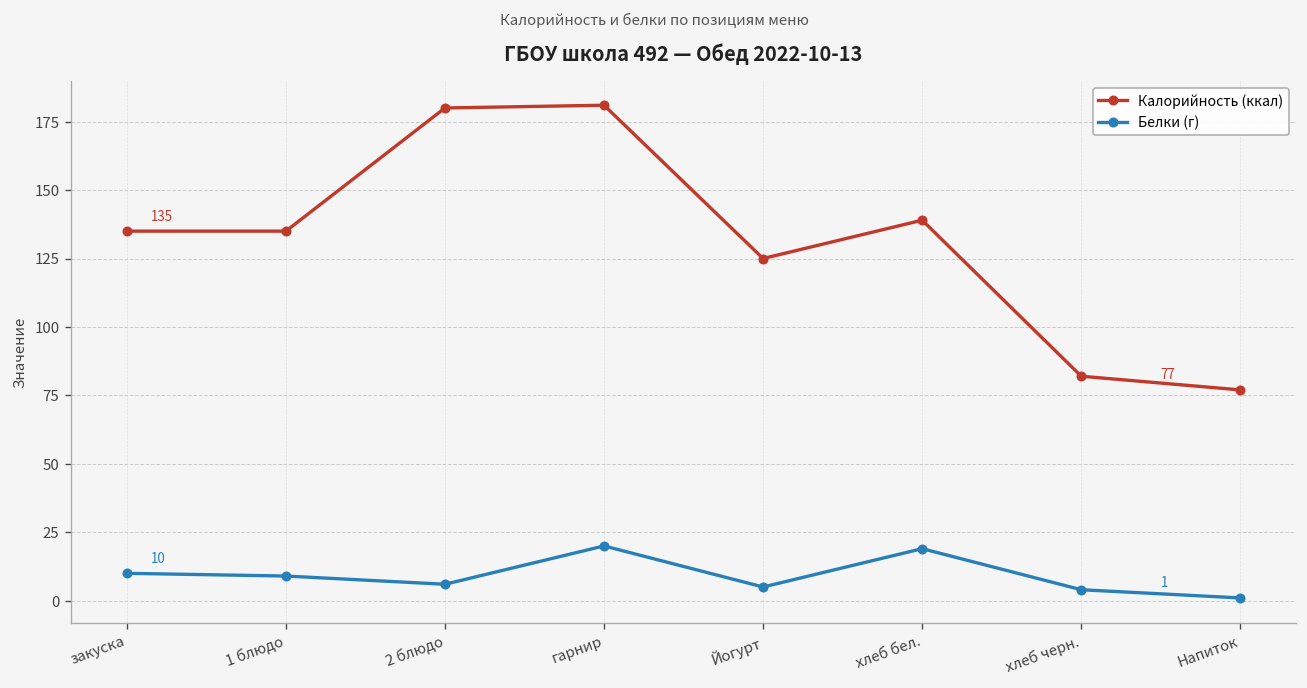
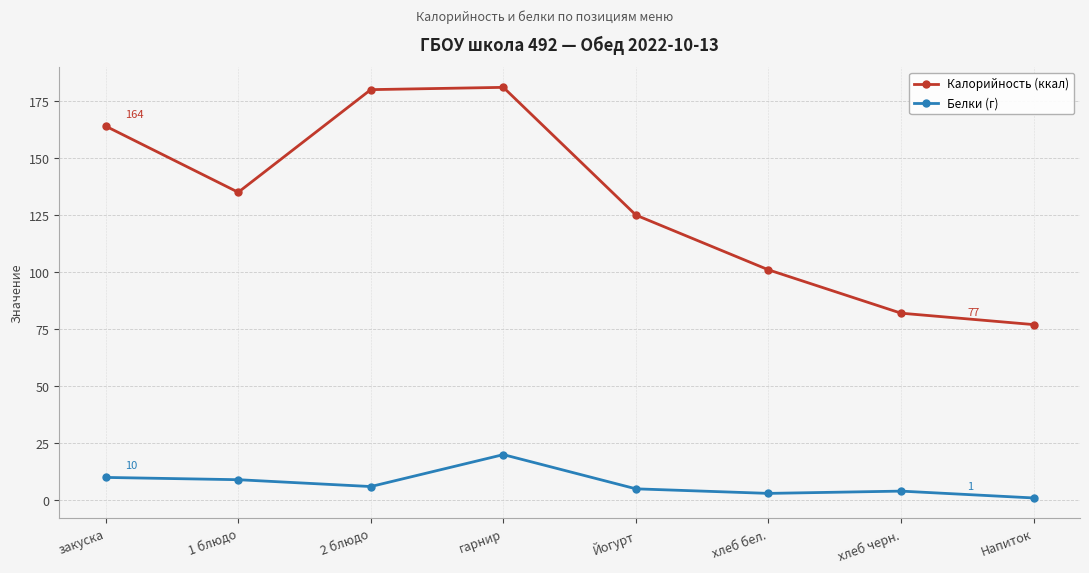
Калорийность (ккал), закуска: 135 -> 164
Калорийность (ккал), хлеб бел.: 139 -> 101
Белки (г), хлеб бел.: 19 -> 3
